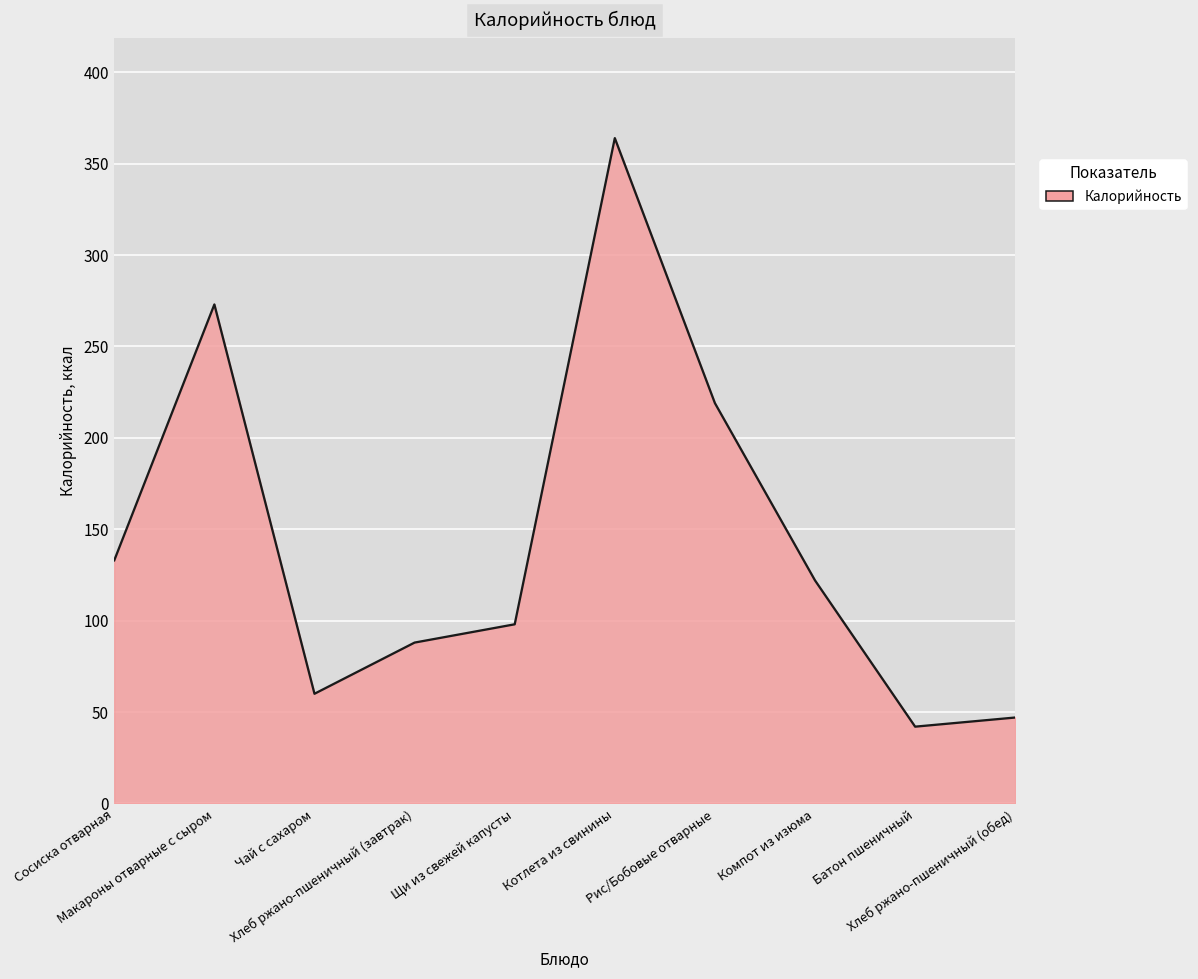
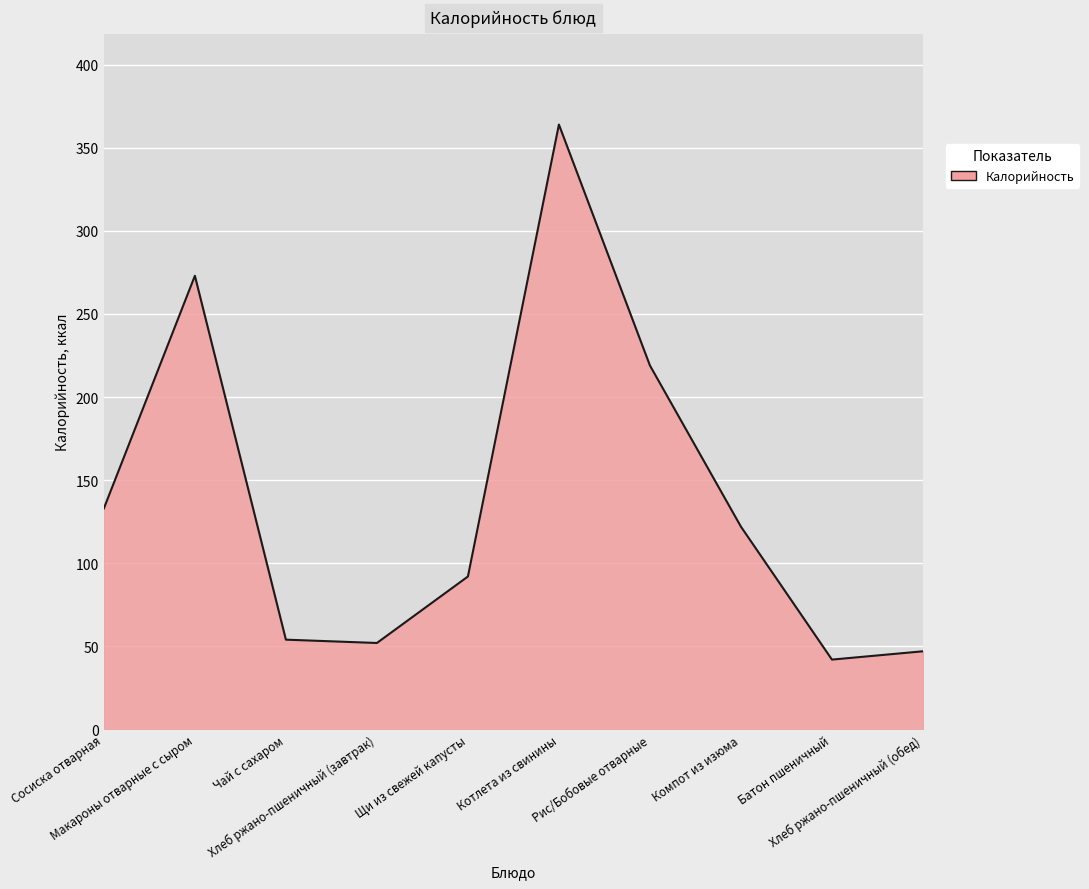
Чай с сахаром: 60 -> 54
Хлеб ржано-пшеничный (завтрак): 88 -> 52
Щи из свежей капусты: 98 -> 92
